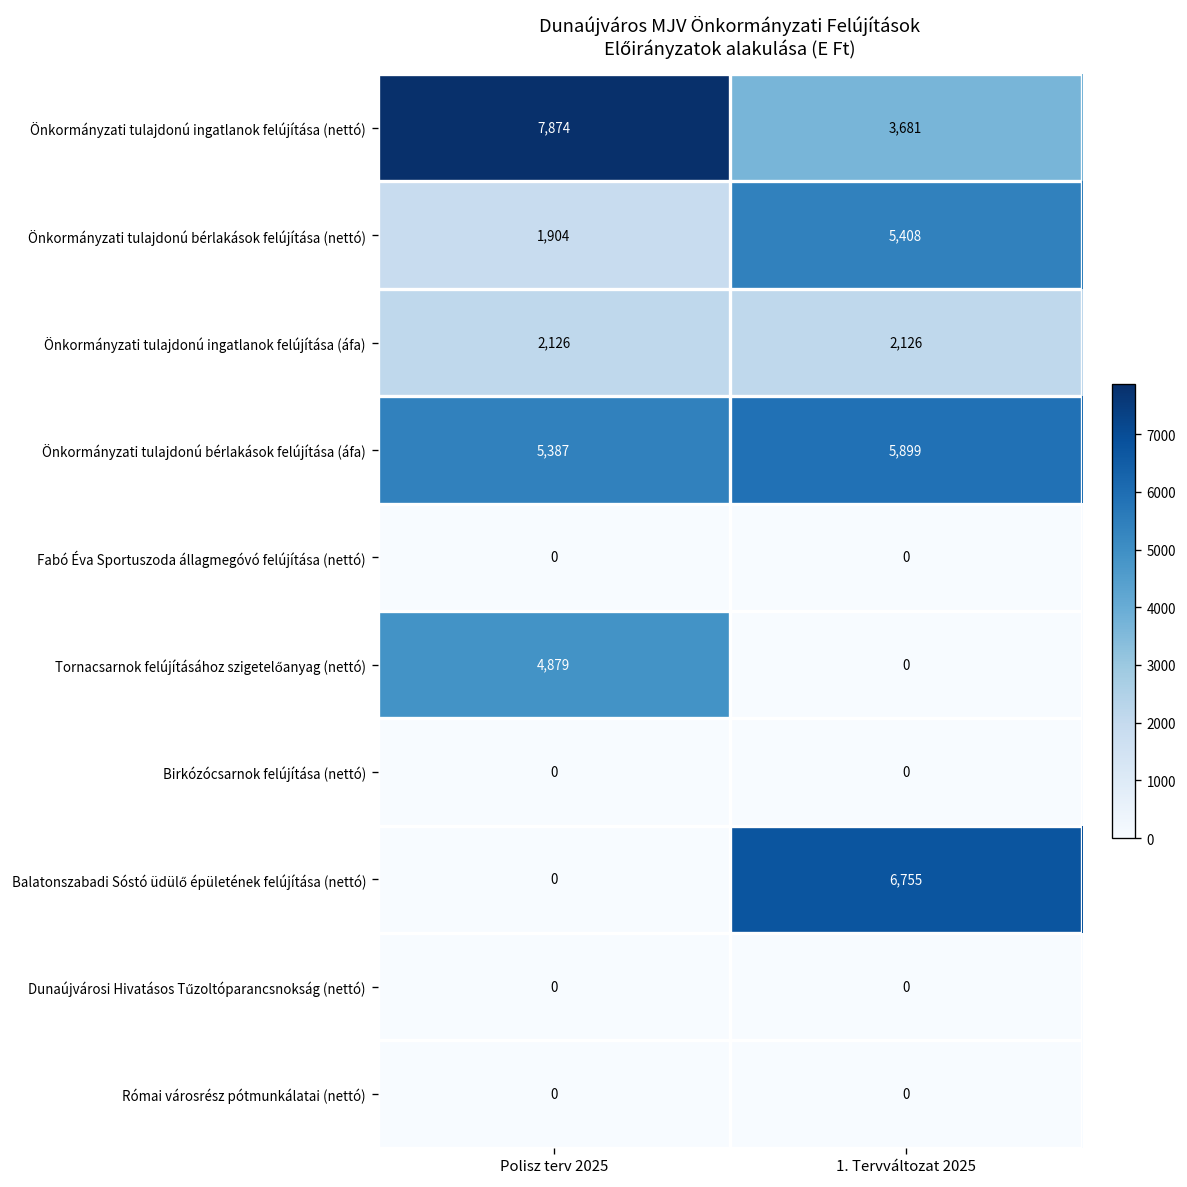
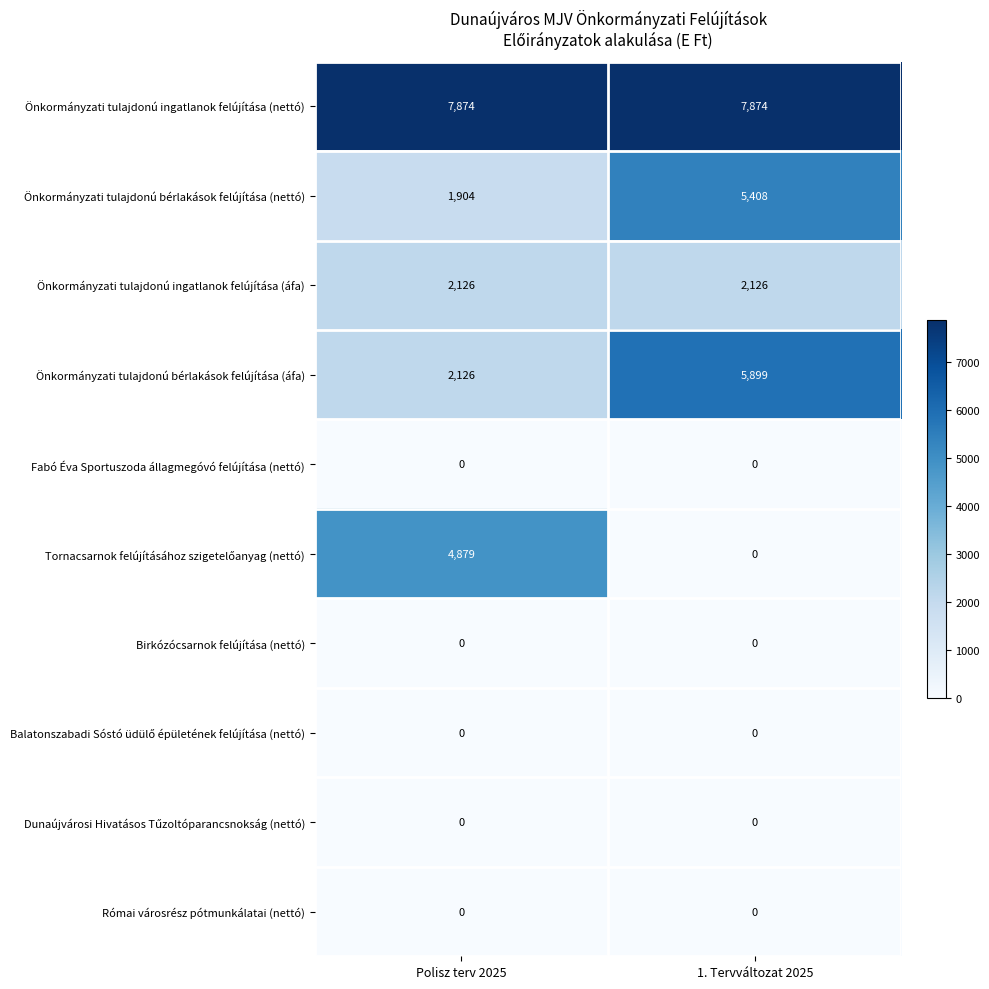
Önkormányzati tulajdonú ingatlanok felújítása (nettó), 1. Tervváltozat 2025: 3,681 -> 7,874
Önkormányzati tulajdonú bérlakások felújítása (áfa), Polisz terv 2025: 5,387 -> 2,126
Balatonszabadi Sóstó üdülő épületének felújítása (nettó), 1. Tervváltozat 2025: 6,755 -> 0
